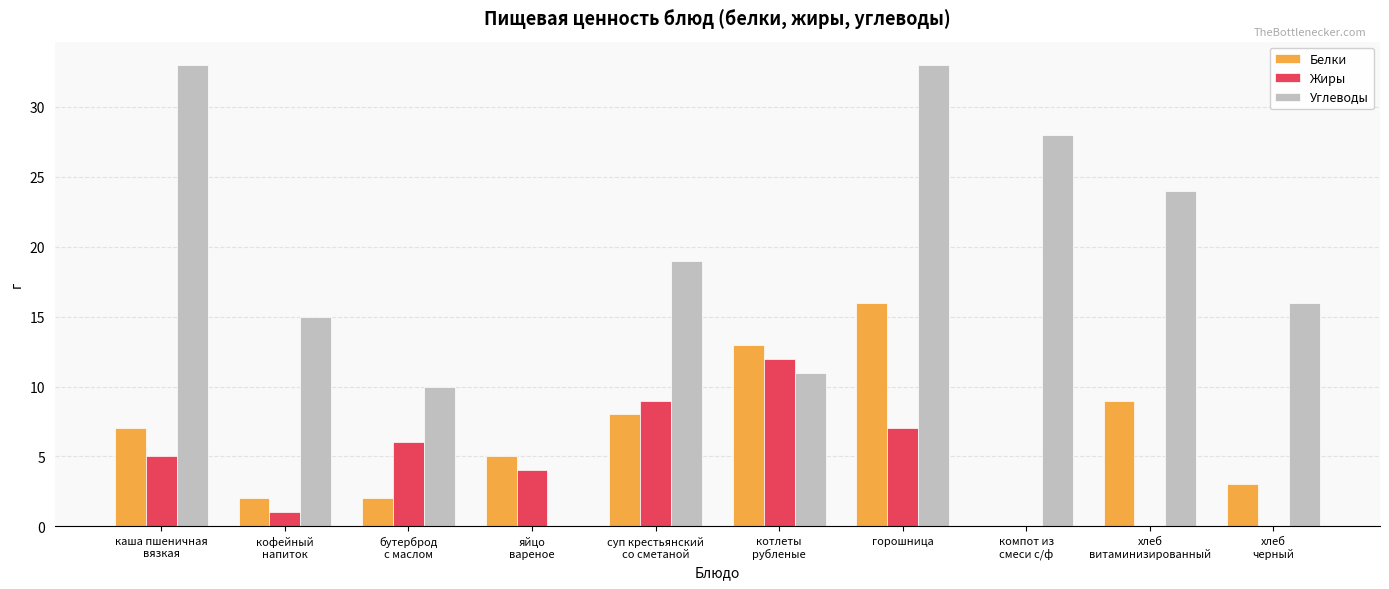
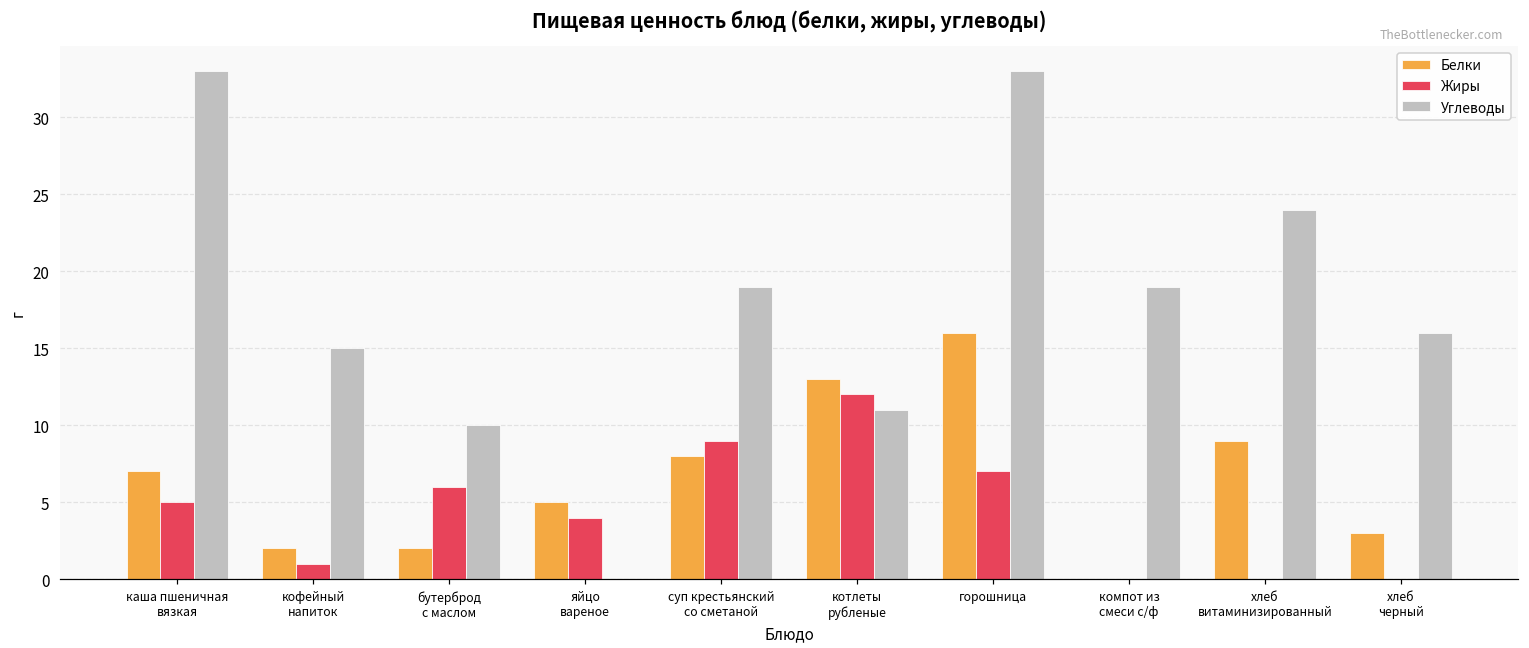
Углеводы, компот из смеси с/ф: 28 -> 19
